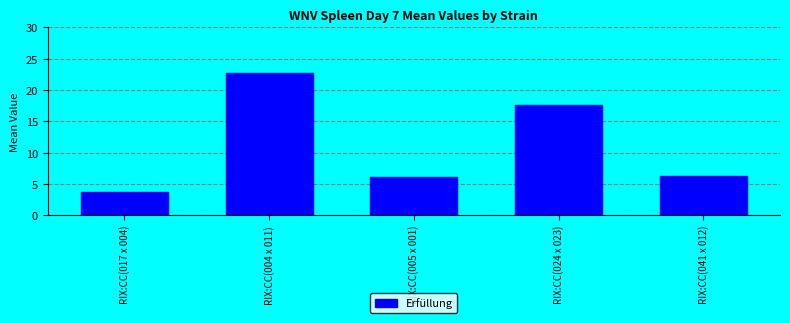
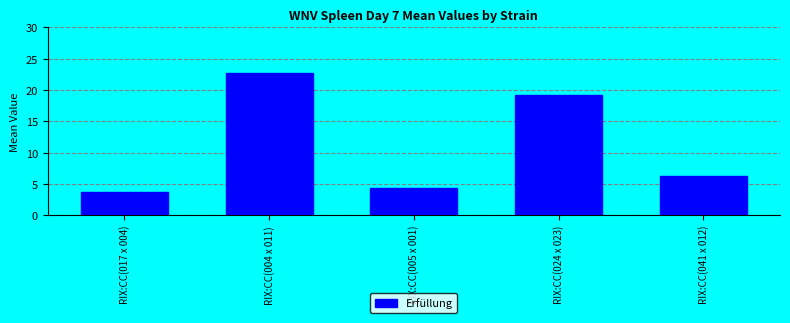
RIX:CC(005 x 001): 6 -> 4
RIX:CC(024 x 023): 18 -> 19
